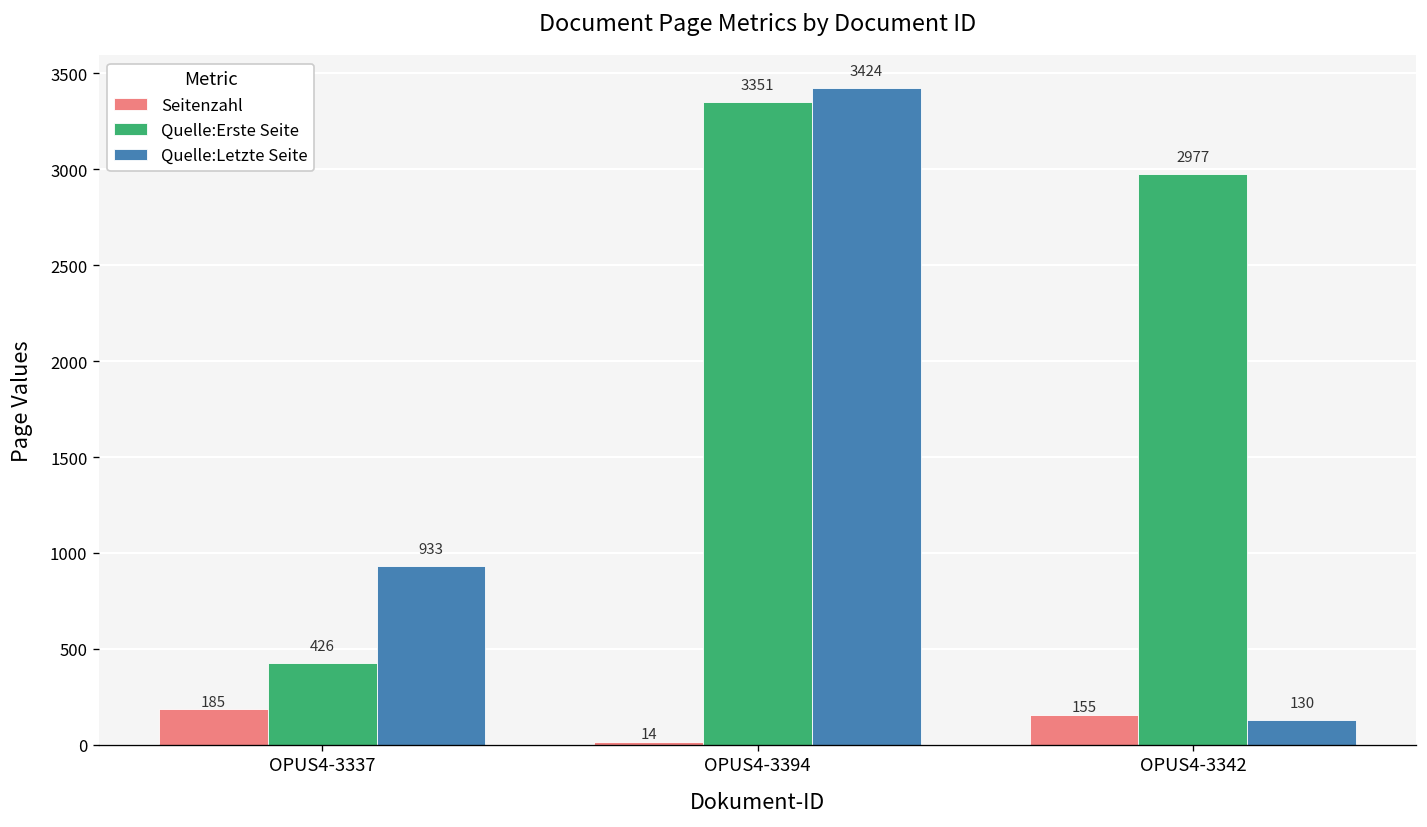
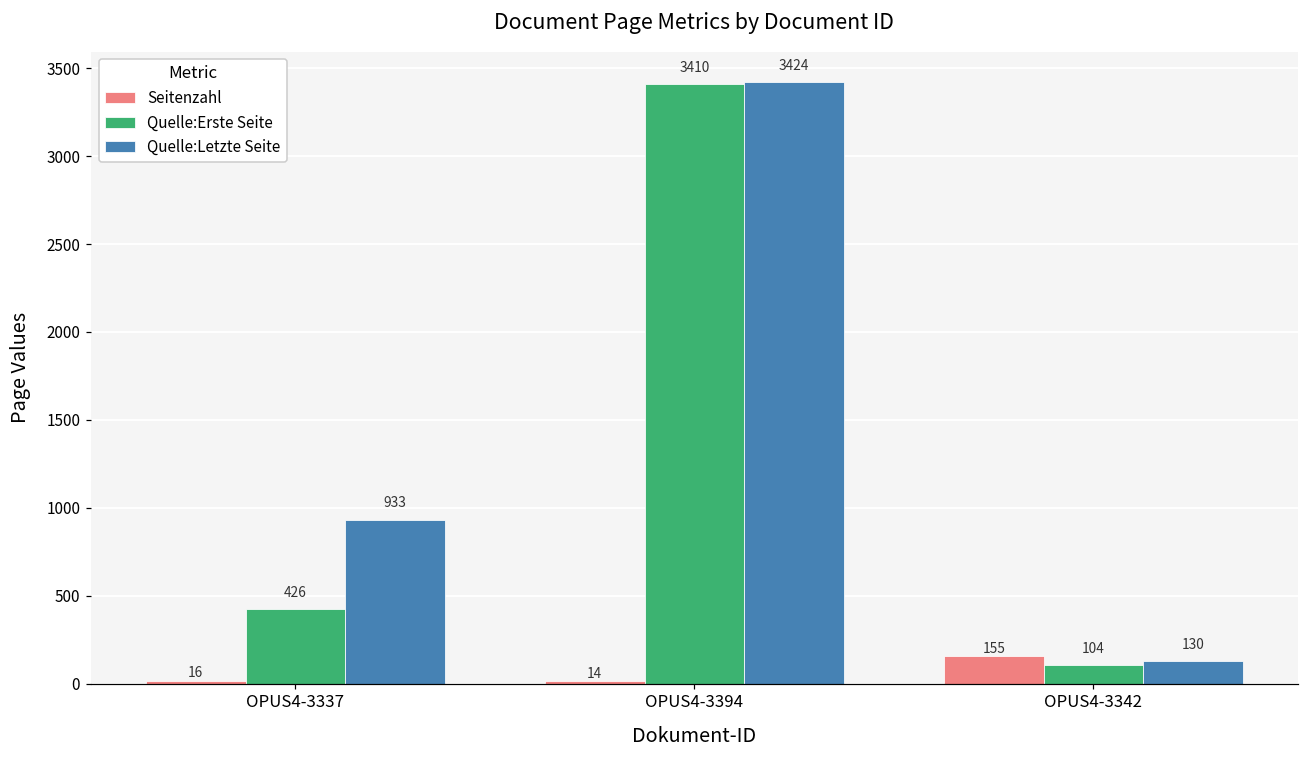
Seitenzahl, OPUS4-3337: 185 -> 16
Quelle:Erste Seite, OPUS4-3394: 3351 -> 3410
Quelle:Erste Seite, OPUS4-3342: 2977 -> 104
